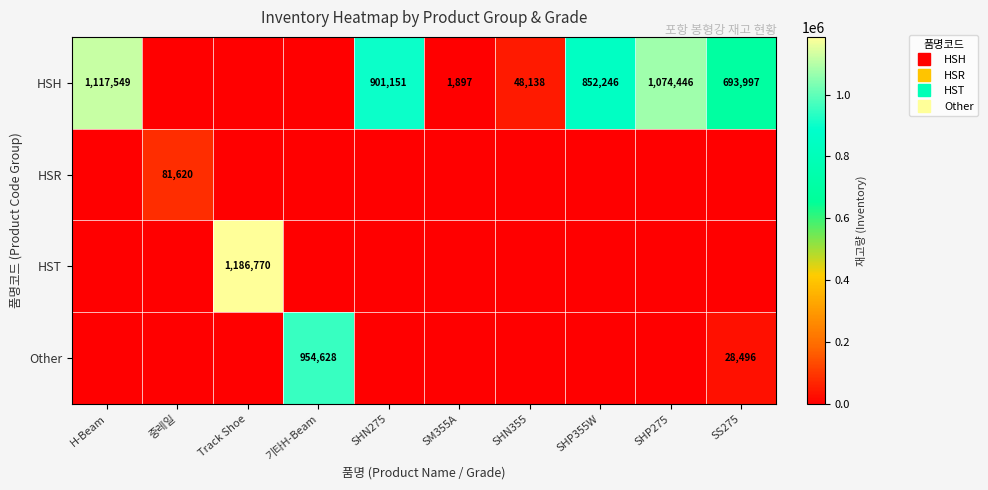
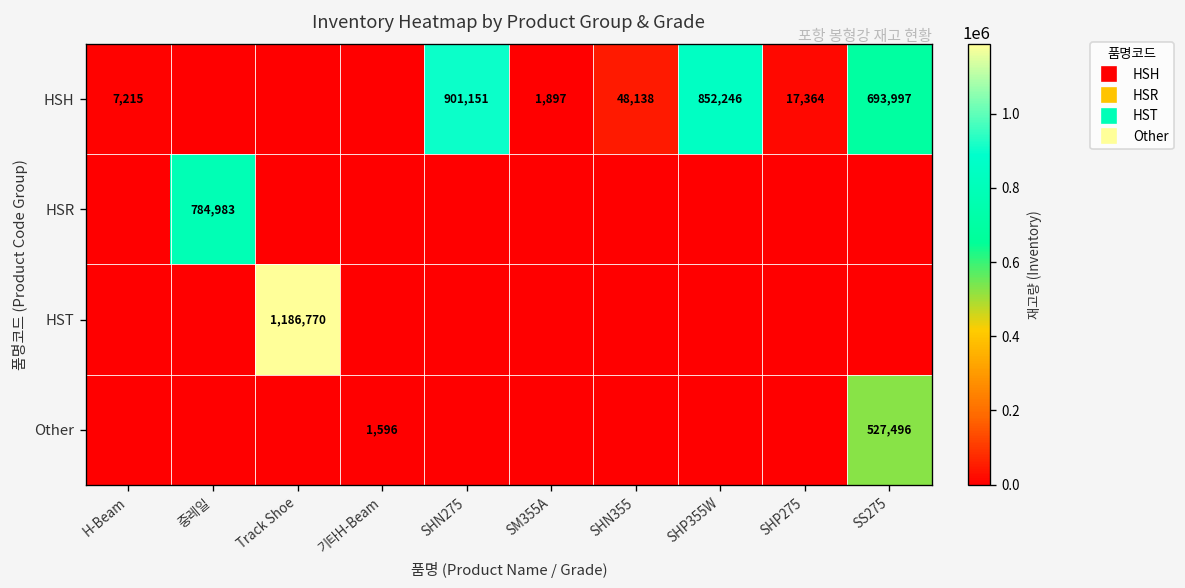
HSH, H-Beam: 1,117,549 -> 7,215
HSH, SHP275: 1,074,446 -> 17,364
HSR, 중레일: 81,620 -> 784,983
Other, 기타H-Beam: 954,628 -> 1,596
Other, SS275: 28,496 -> 527,496
